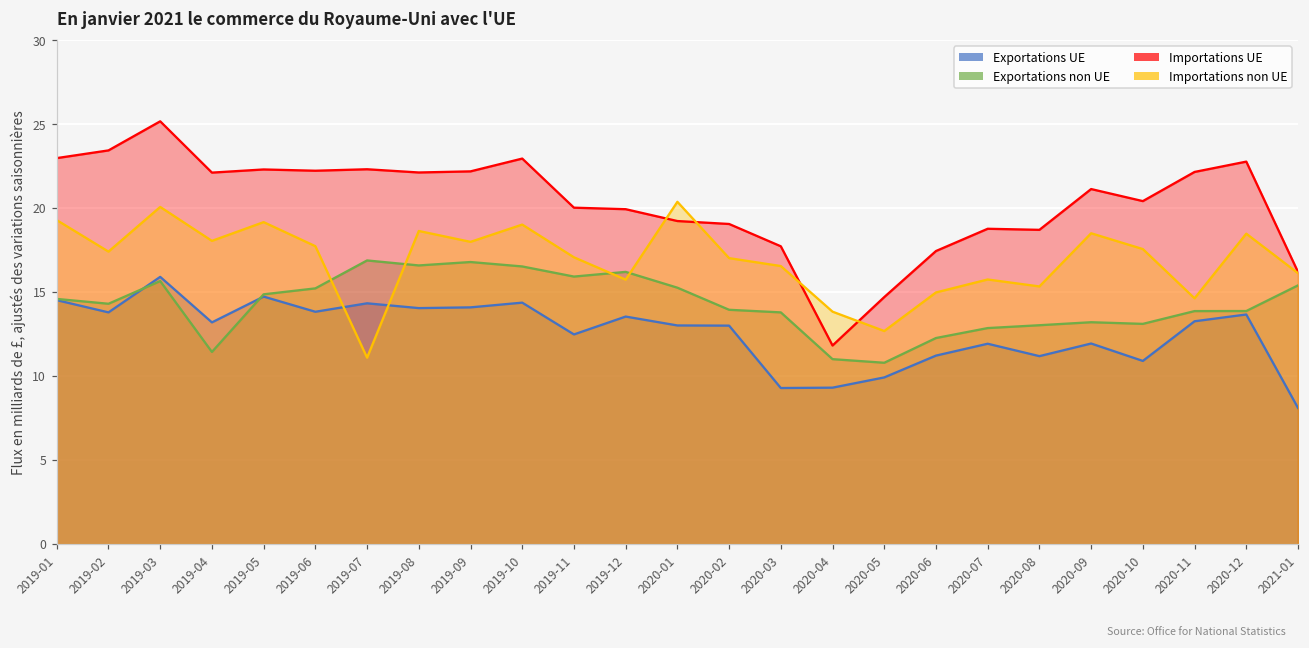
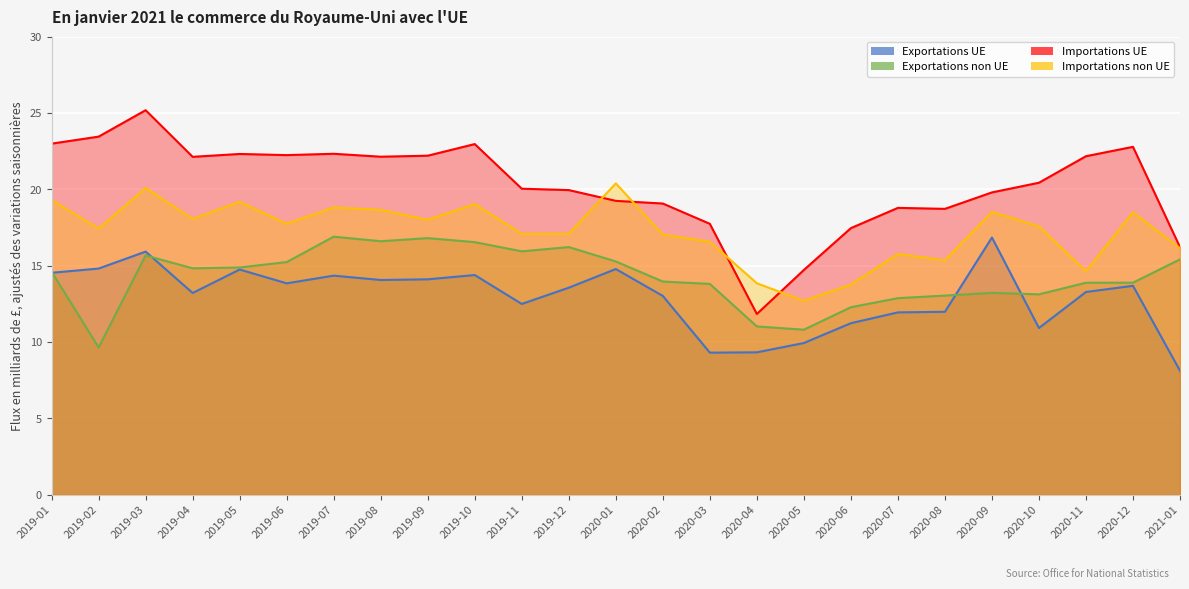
Exportations UE, 2019-02: 13.8 -> 14.8
Exportations non UE, 2019-02: 14.3 -> 9.6
Exportations non UE, 2019-04: 11.4 -> 14.8
Importations non UE, 2019-07: 11.1 -> 18.8
Importations non UE, 2019-12: 15.8 -> 17.1
Exportations UE, 2020-01: 13.0 -> 14.8
Importations non UE, 2020-06: 15.0 -> 13.8
Exportations UE, 2020-08: 11.2 -> 12.0
Exportations UE, 2020-09: 11.9 -> 16.8
Importations UE, 2020-09: 21.1 -> 19.8
